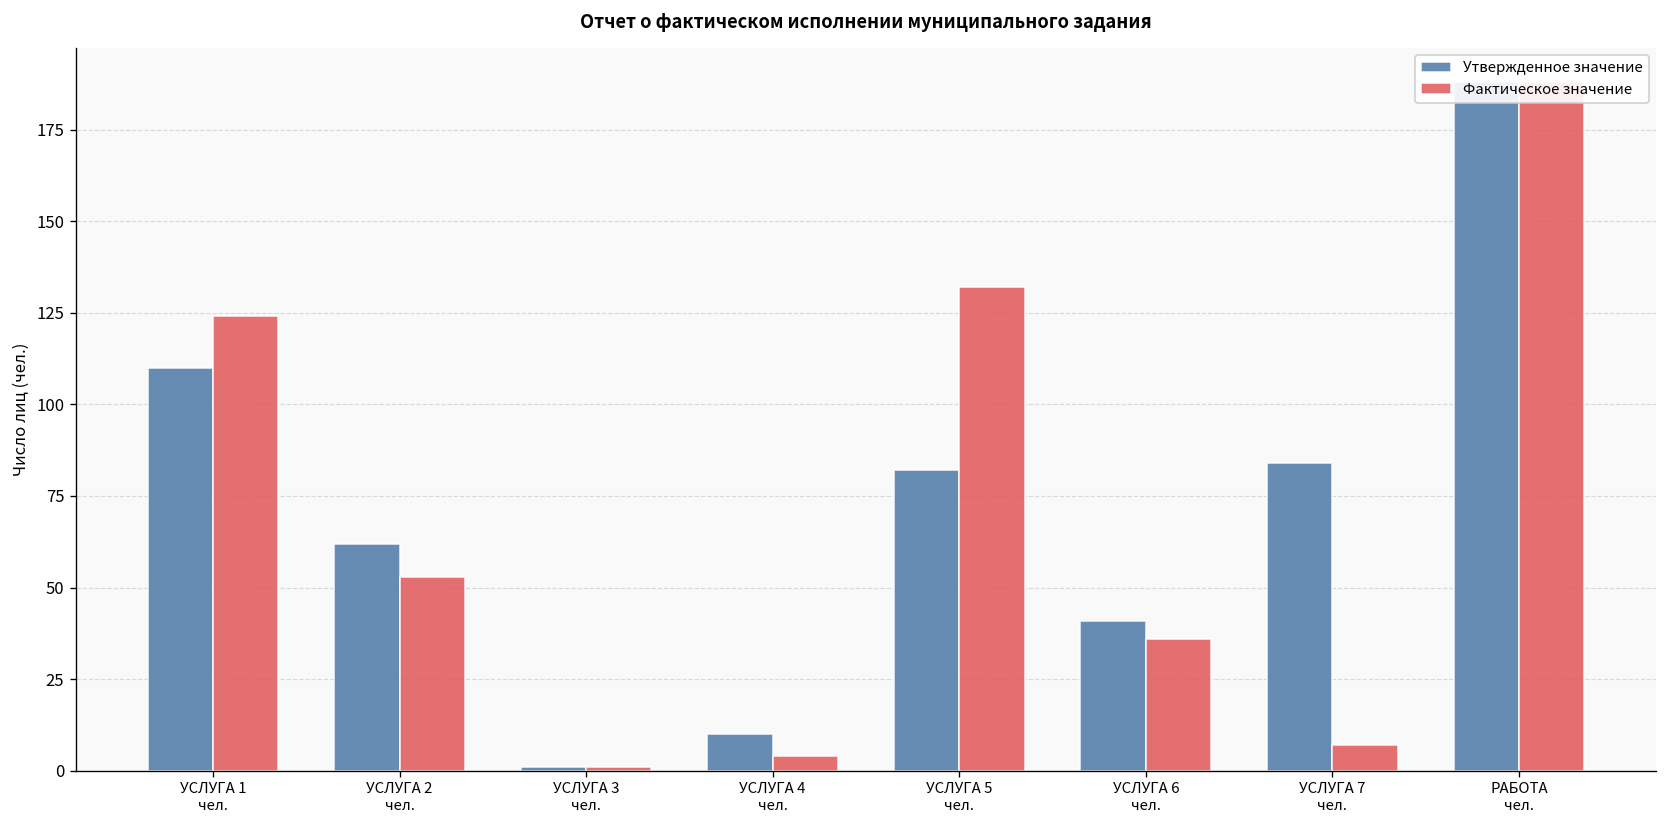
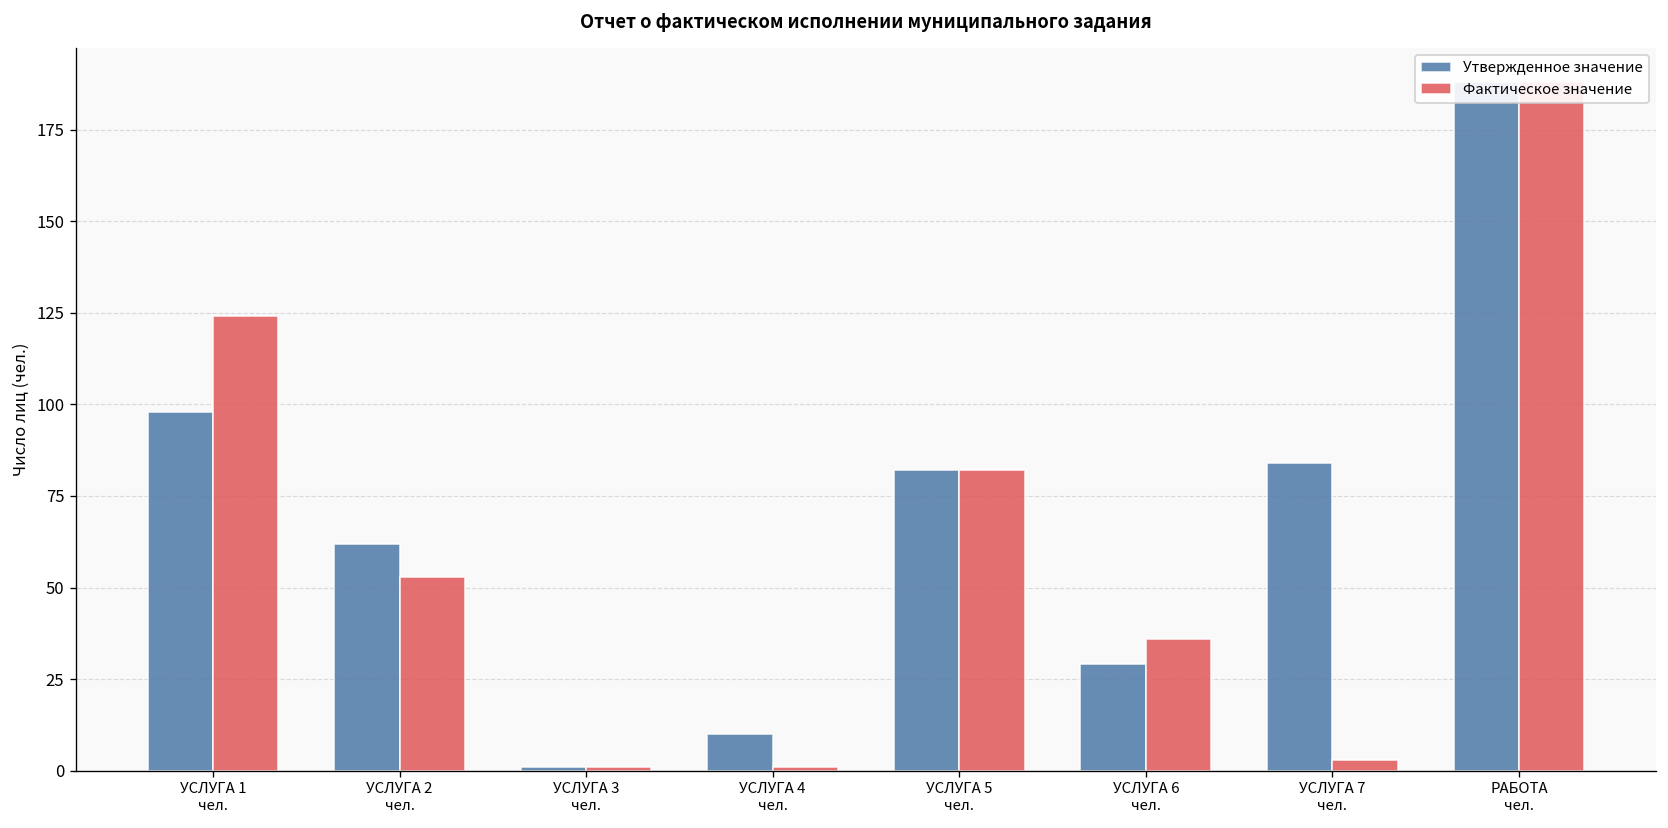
Утвержденное значение, УСЛУГА 1 чел.: 110 -> 98
Фактическое значение, УСЛУГА 4 чел.: 4 -> 1
Фактическое значение, УСЛУГА 5 чел.: 132 -> 82
Утвержденное значение, УСЛУГА 6 чел.: 41 -> 29
Фактическое значение, УСЛУГА 7 чел.: 7 -> 3
